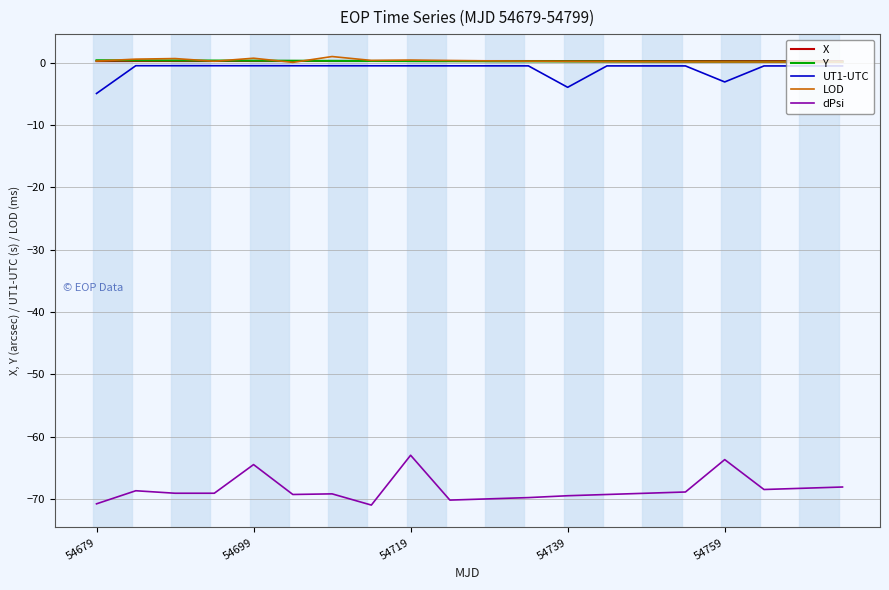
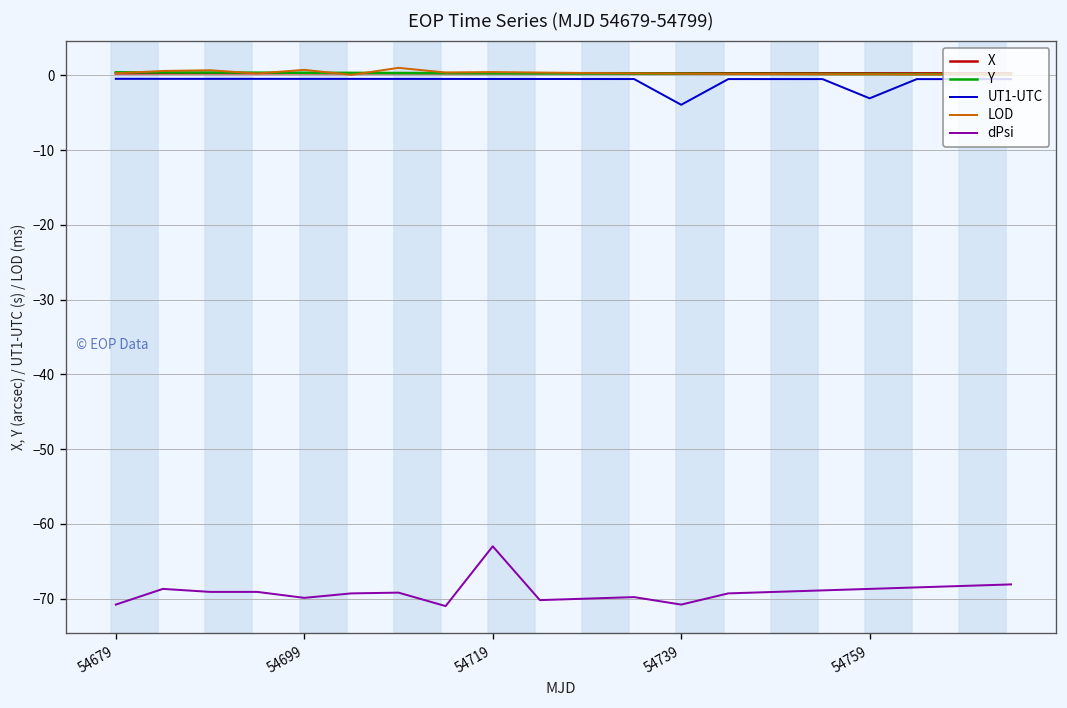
UT1-UTC, 54679: -5 -> 0
dPsi, 54699: -65 -> -70
dPsi, 54739: -70 -> -71
dPsi, 54759: -64 -> -69
